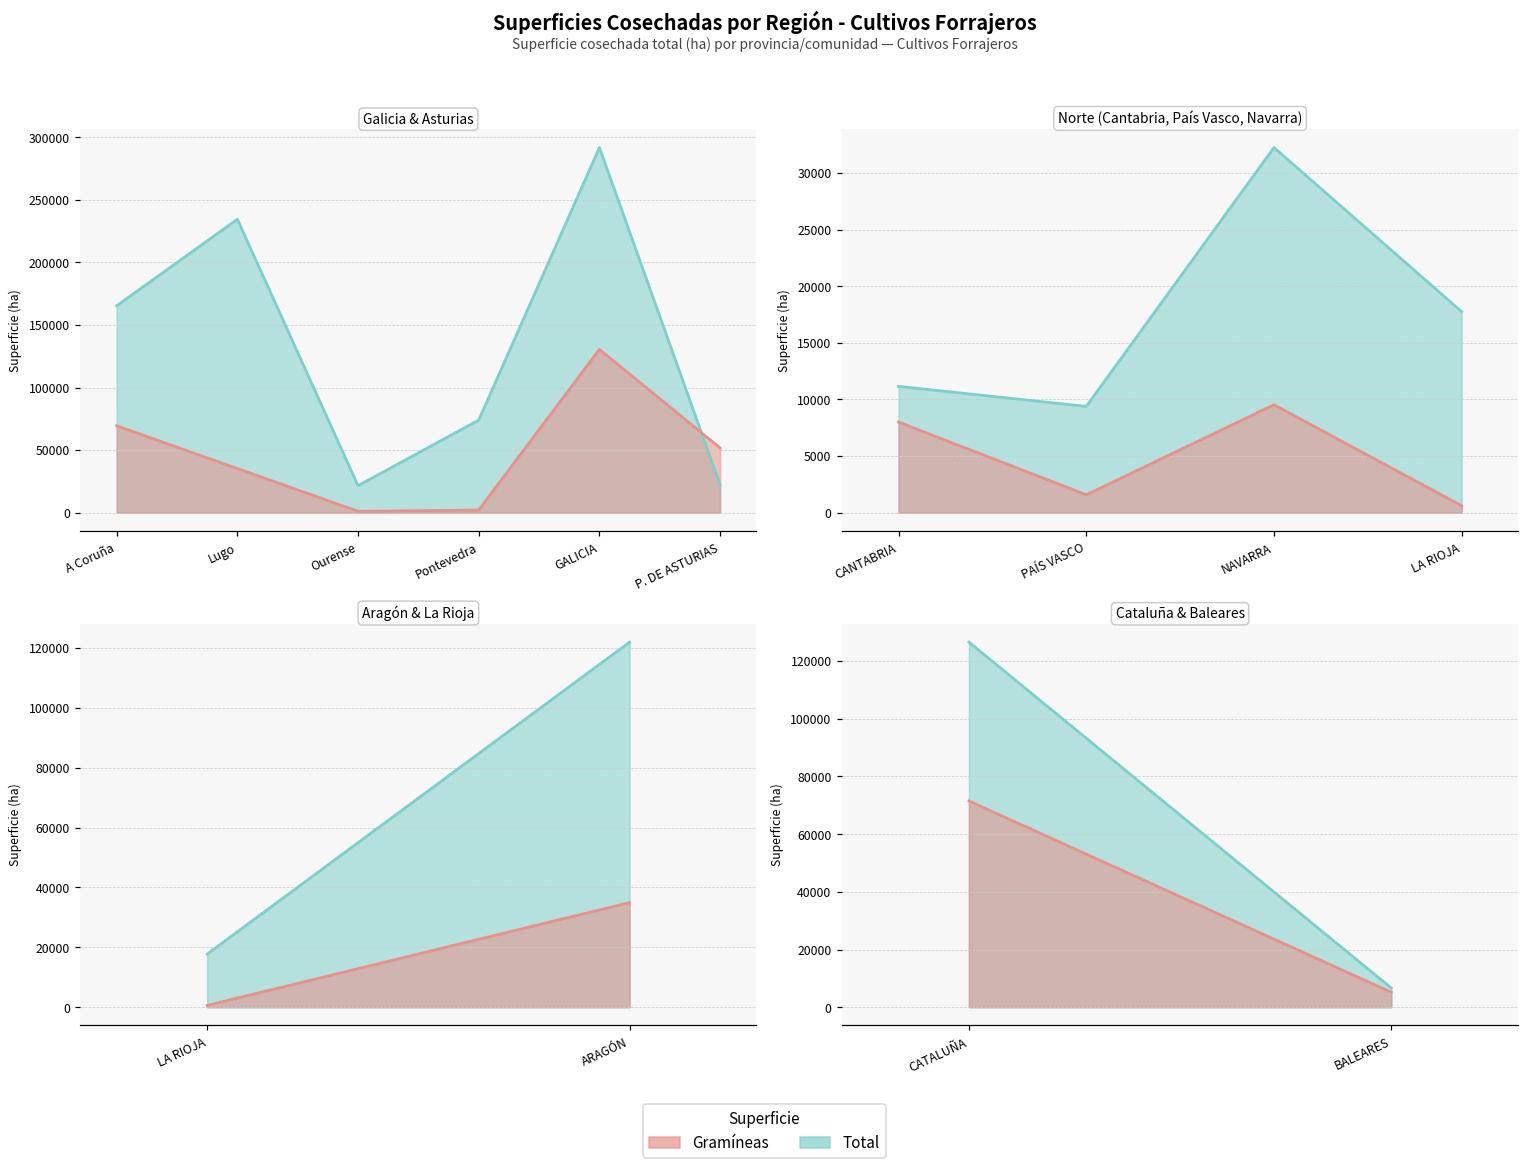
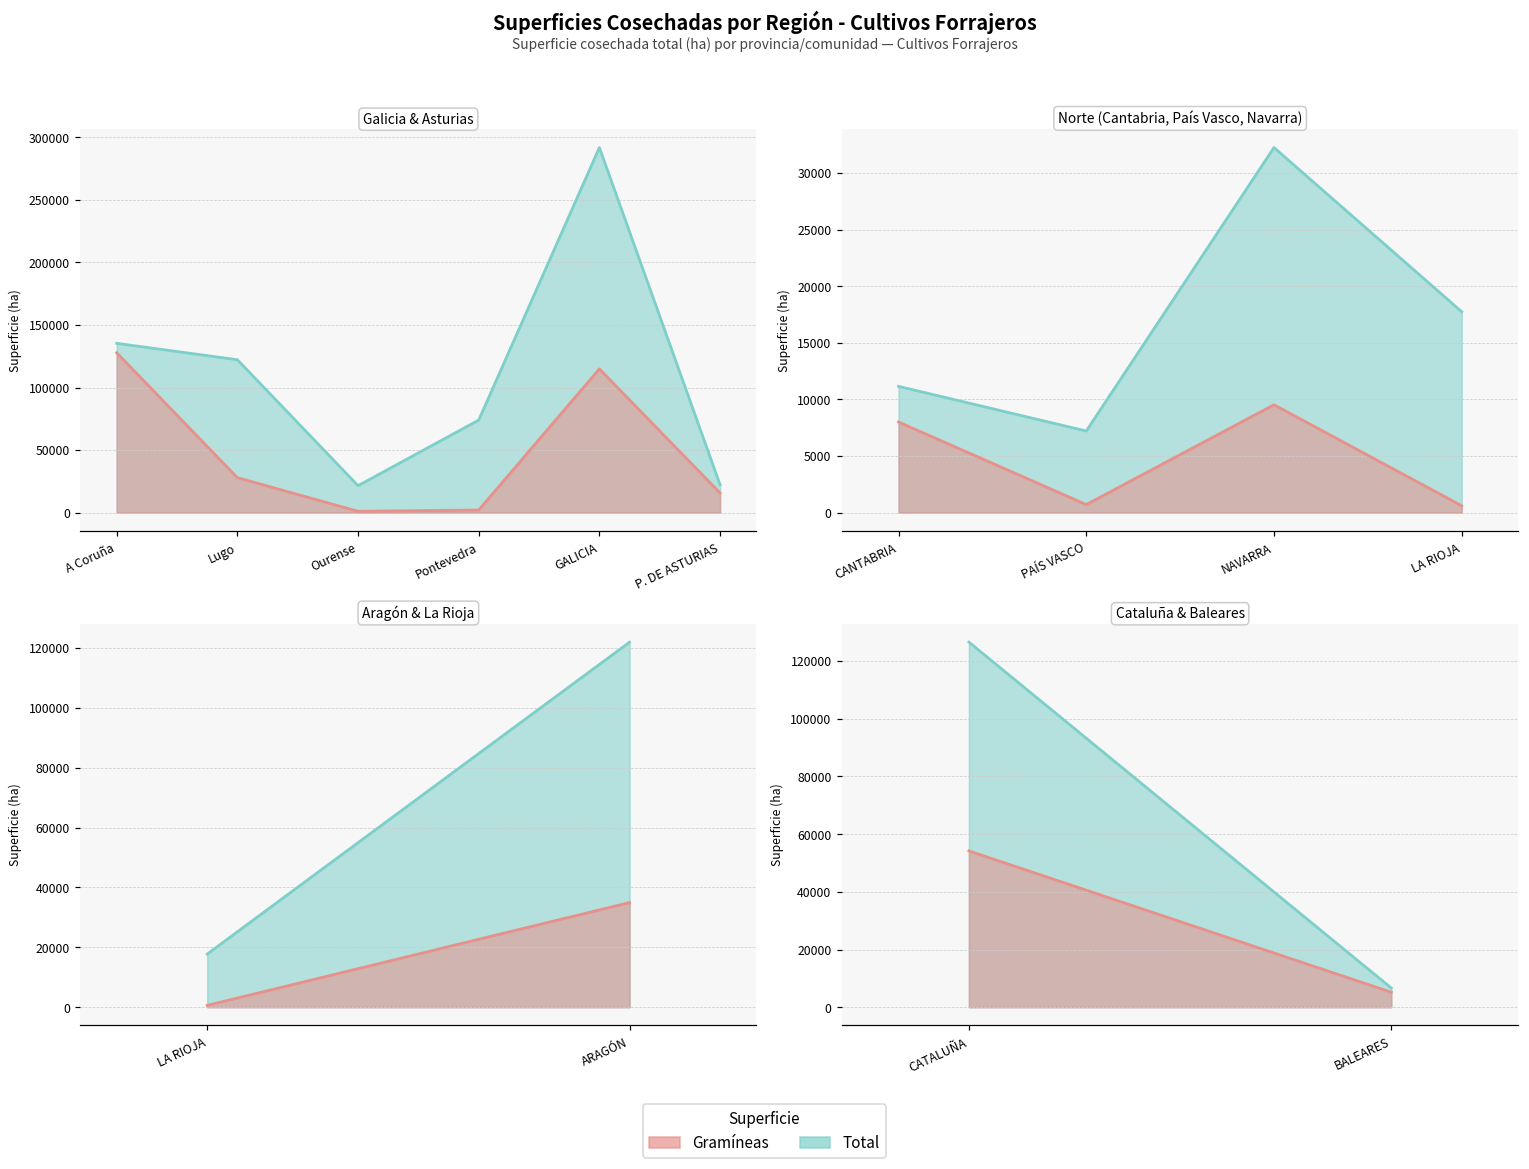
Galicia & Asturias, Total, A Coruña: 165000 -> 135000
Galicia & Asturias, Gramíneas, A Coruña: 69000 -> 128000
Galicia & Asturias, Total, Lugo: 235000 -> 122000
Galicia & Asturias, Gramíneas, Lugo: 35000 -> 28000
Galicia & Asturias, Gramíneas, GALICIA: 131000 -> 115000
Galicia & Asturias, Gramíneas, P. DE ASTURIAS: 52000 -> 16000
Norte (Cantabria, País Vasco, Navarra), Total, PAÍS VASCO: 9400 -> 7200
Norte (Cantabria, País Vasco, Navarra), Gramíneas, PAÍS VASCO: 1600 -> 700
Cataluña & Baleares, Gramíneas, CATALUÑA: 72000 -> 54000
